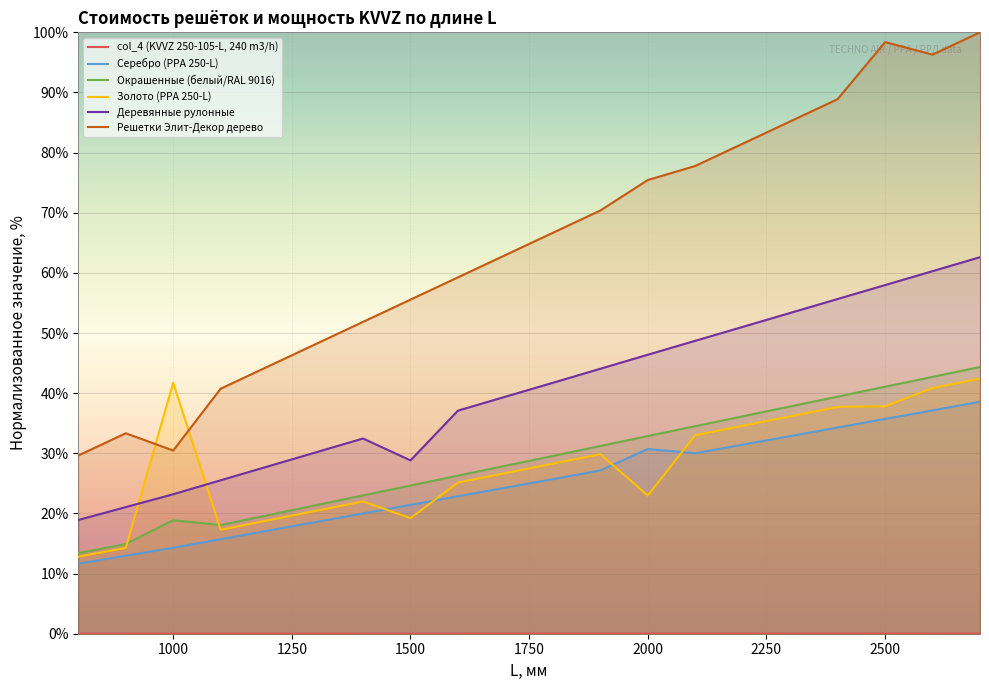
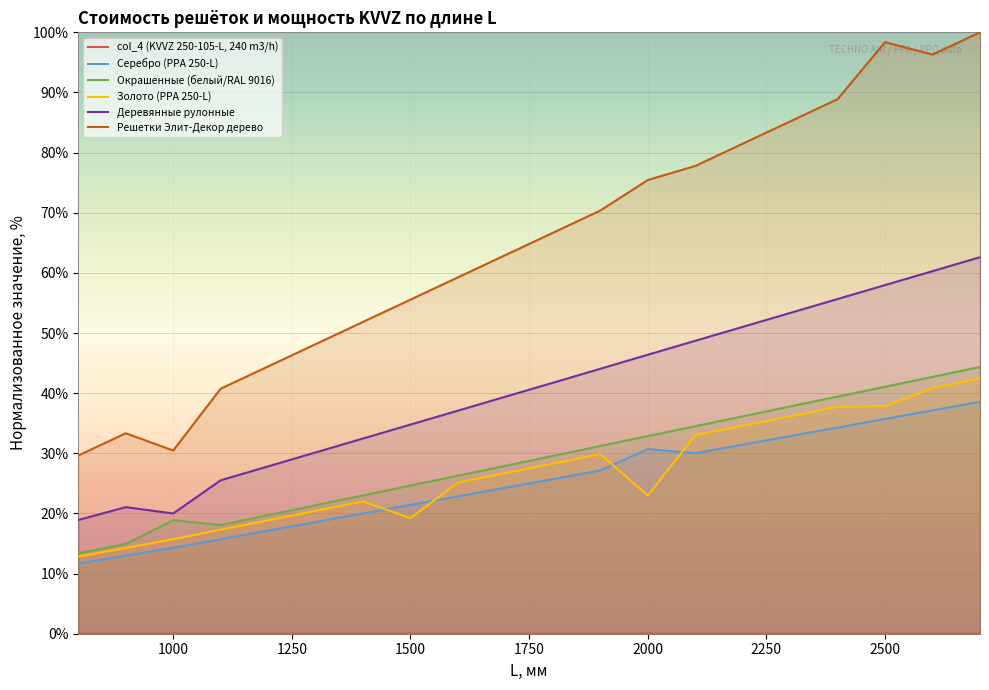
Золото (РРА 250-L), 1000: 42% -> 16%
Деревянные рулонные, 1000: 23% -> 20%
Деревянные рулонные, 1500: 29% -> 35%
